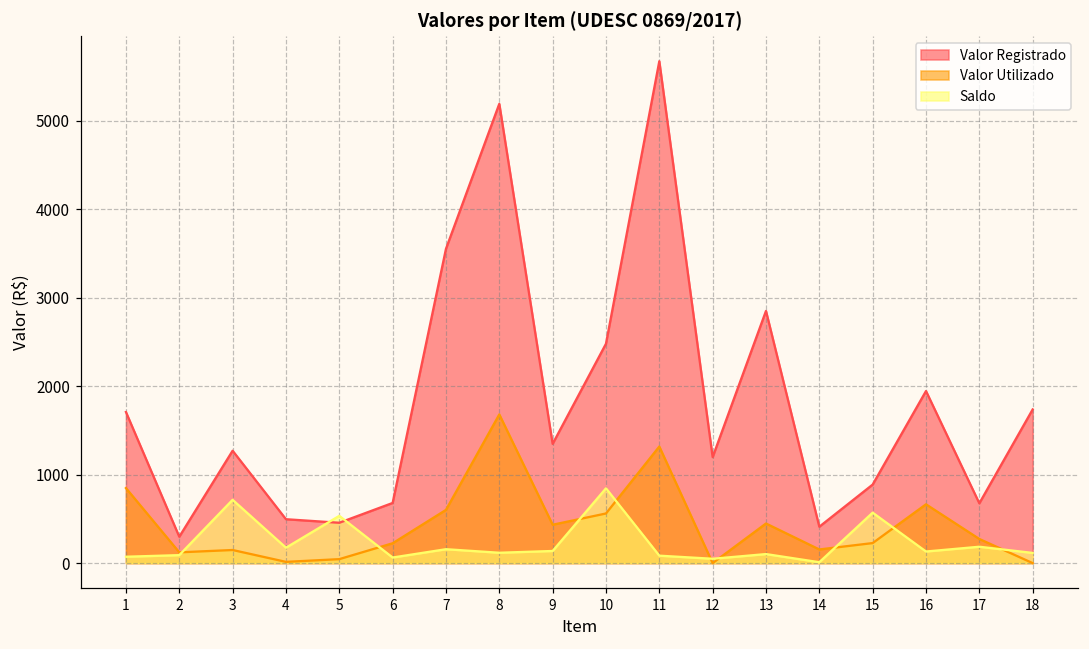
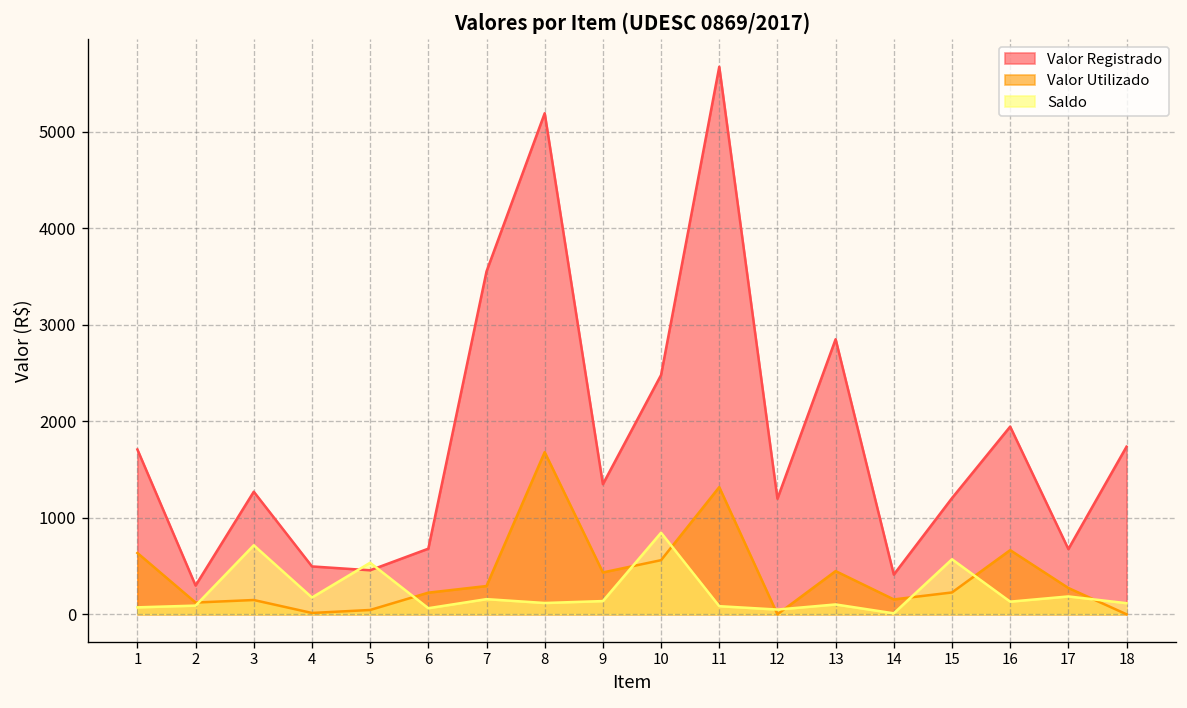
Valor Utilizado, 1: 800 -> 600
Valor Utilizado, 7: 600 -> 300
Valor Registrado, 15: 900 -> 1200
